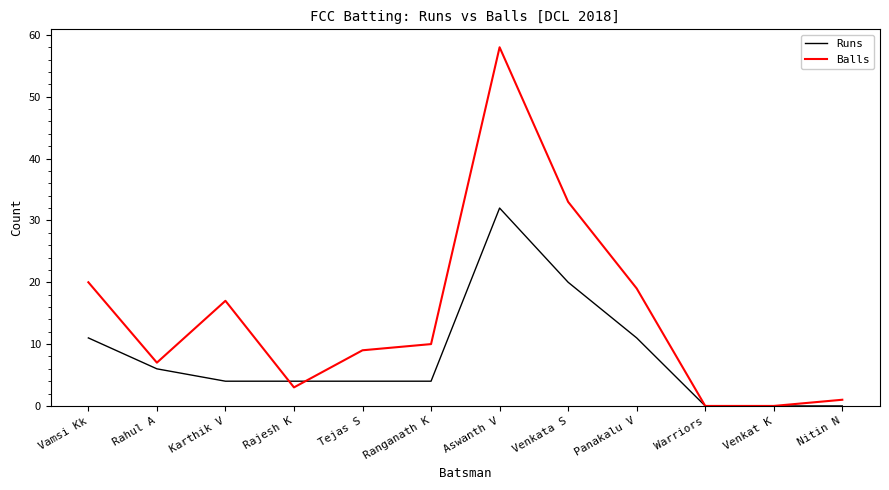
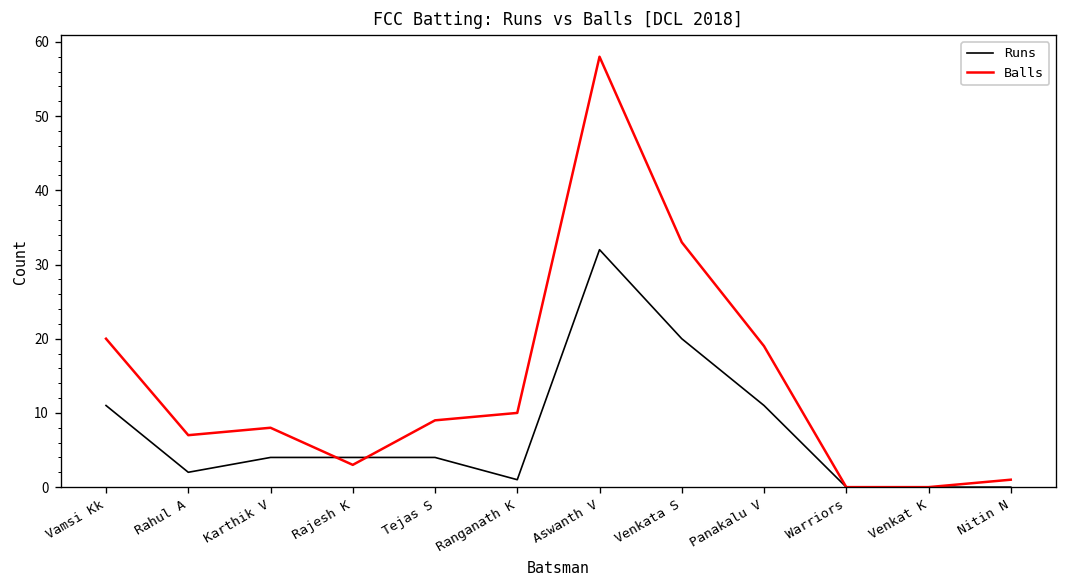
Runs, Rahul A: 6 -> 2
Balls, Karthik V: 17 -> 8
Runs, Ranganath K: 4 -> 1
